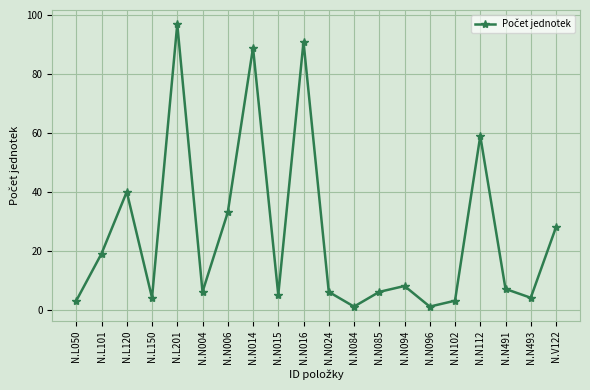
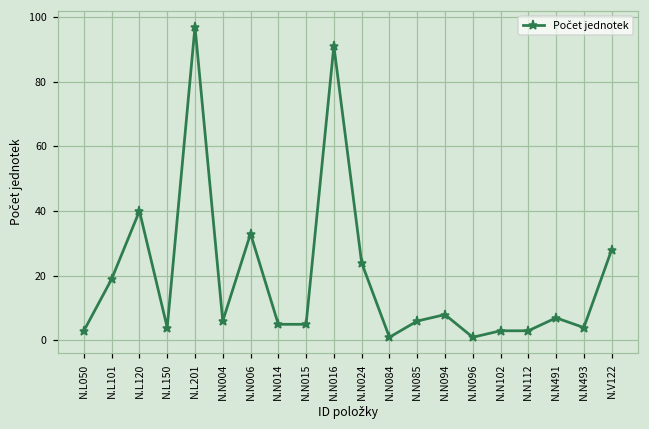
N.N014: 89 -> 5
N.N024: 6 -> 24
N.N112: 59 -> 3
